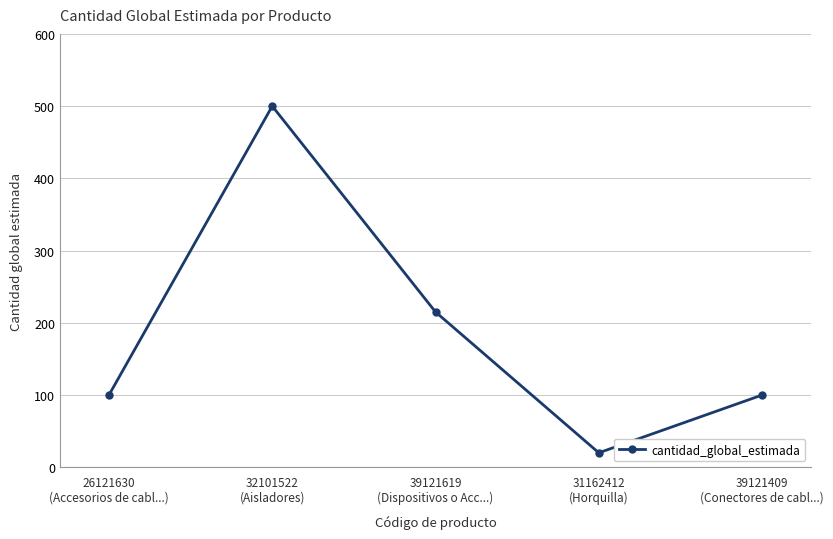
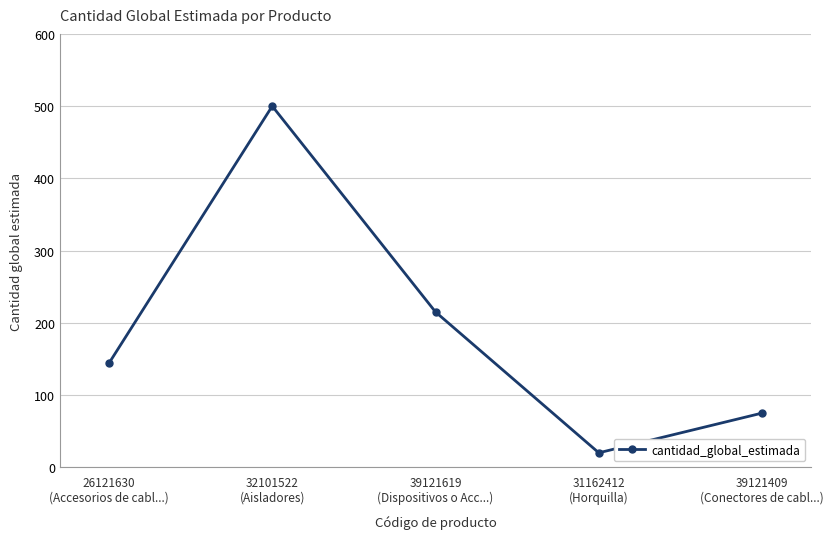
26121630 (Accesorios de cabl...): 100 -> 140
39121409 (Conectores de cabl...): 100 -> 80
